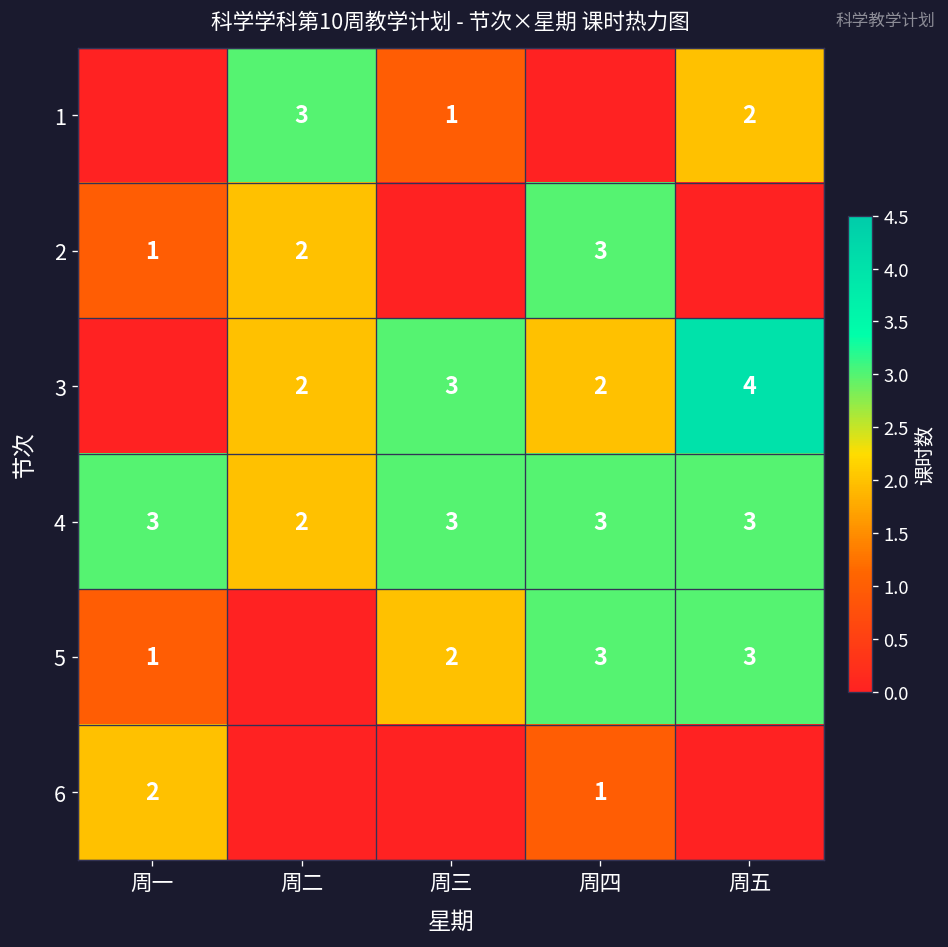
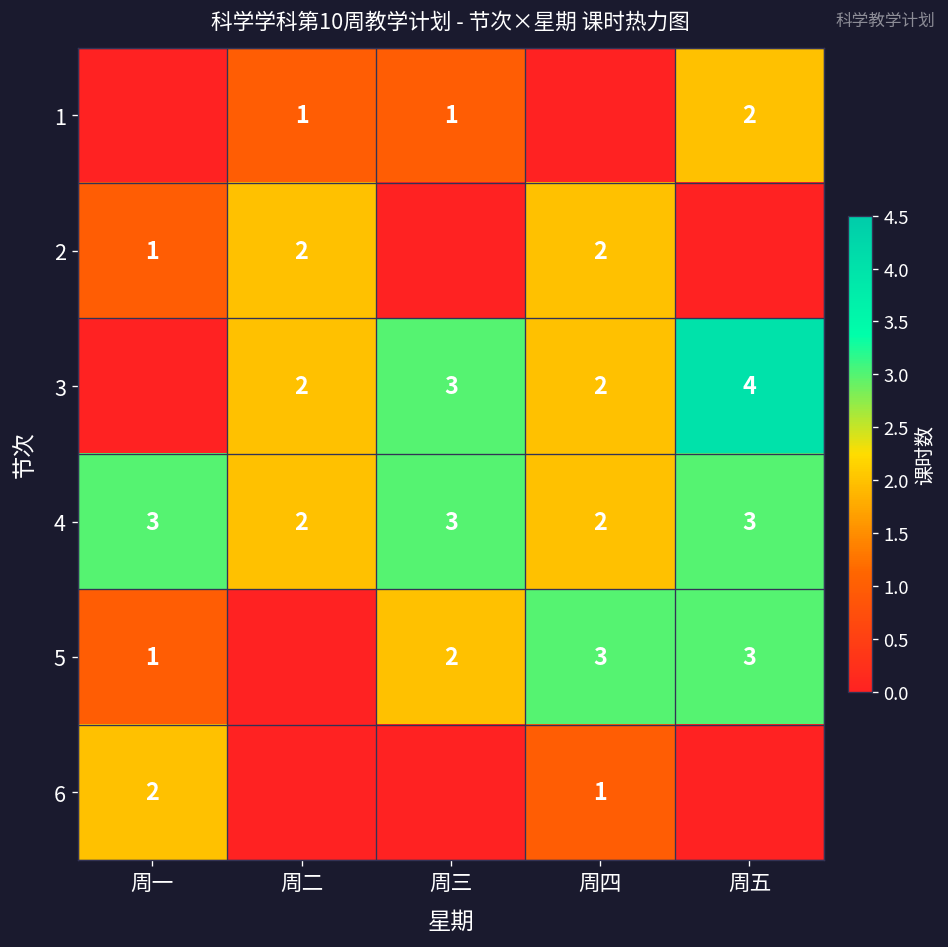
1, 周二: 3 -> 1
2, 周四: 3 -> 2
4, 周四: 3 -> 2
